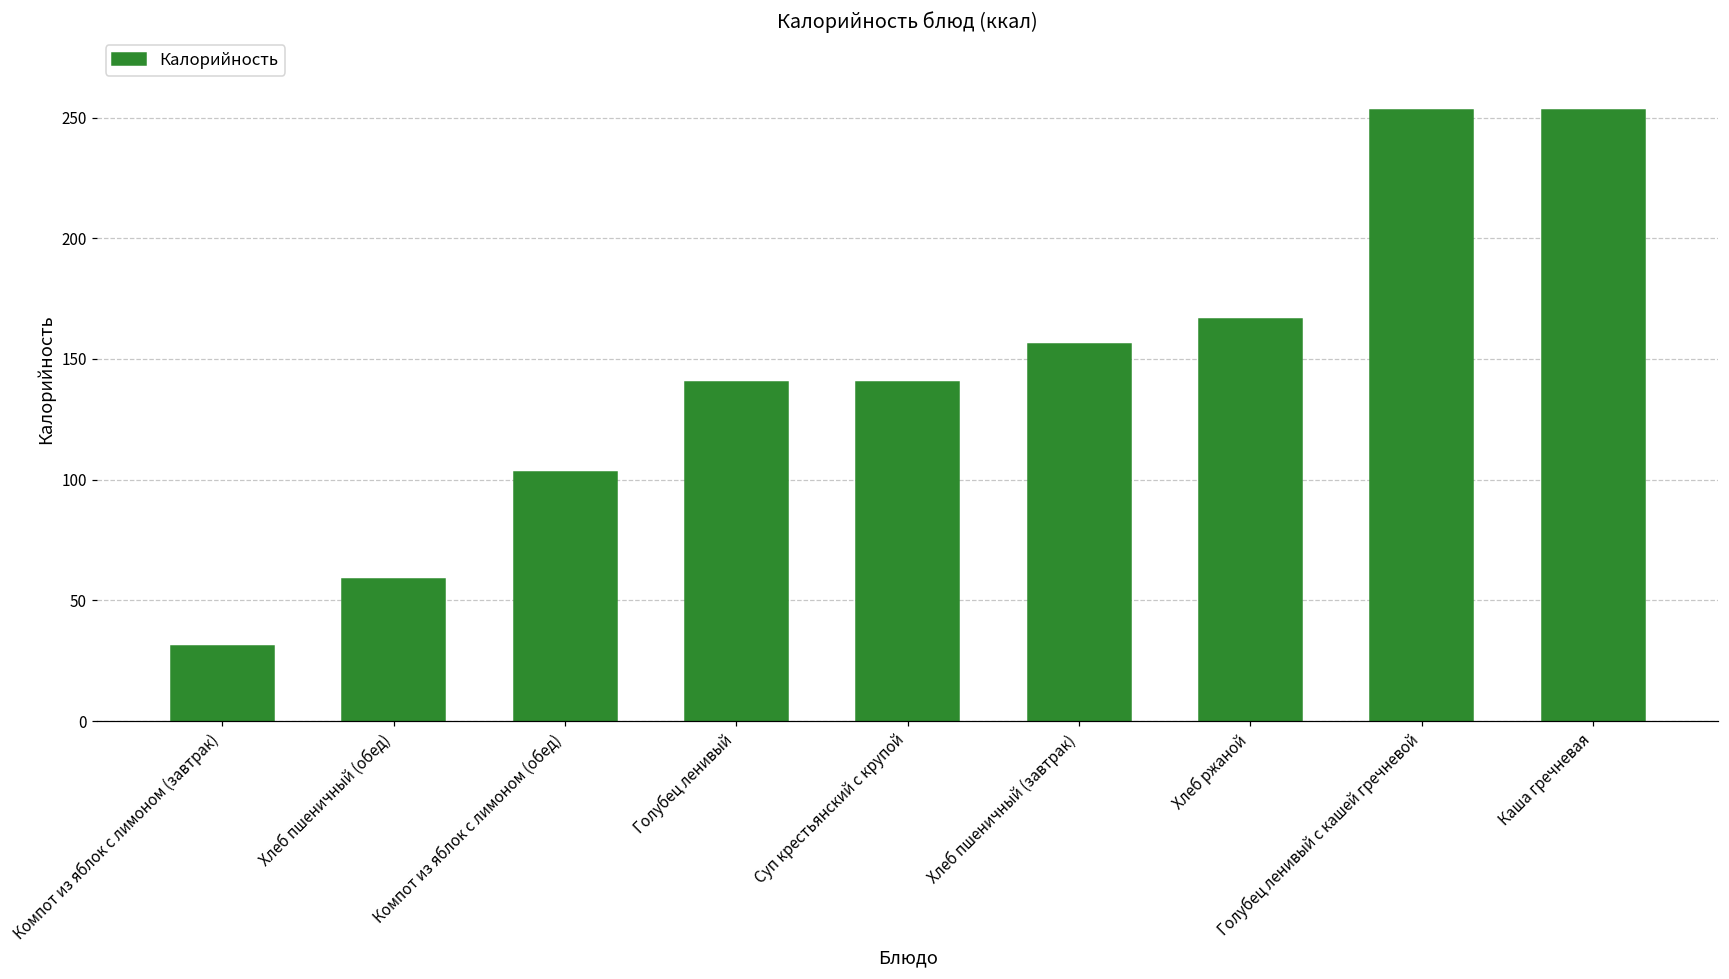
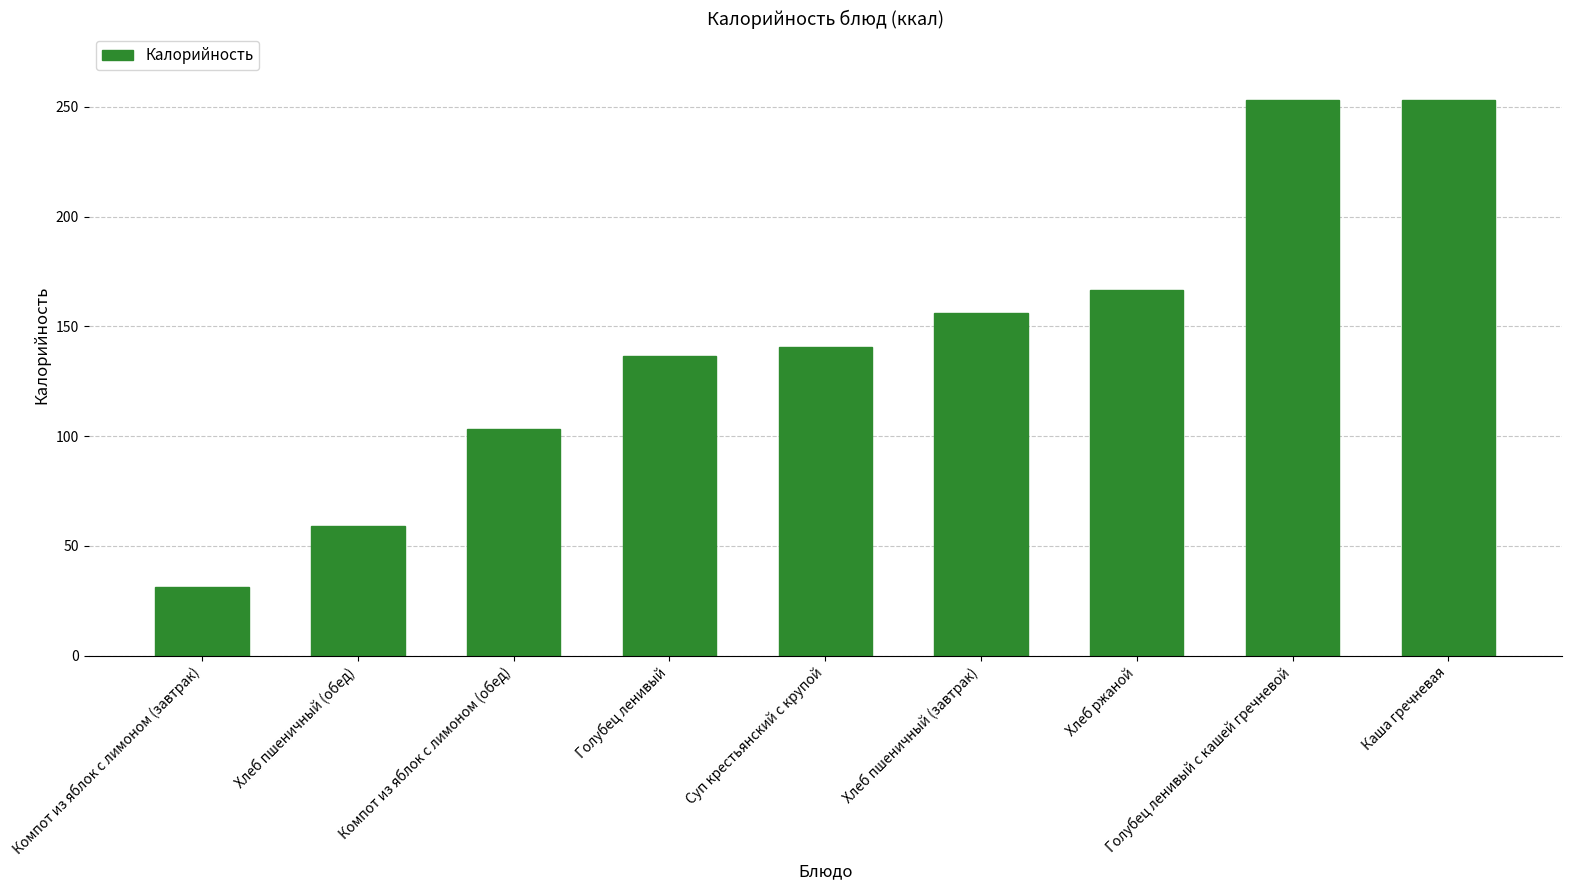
Голубец ленивый: 140 -> 137
